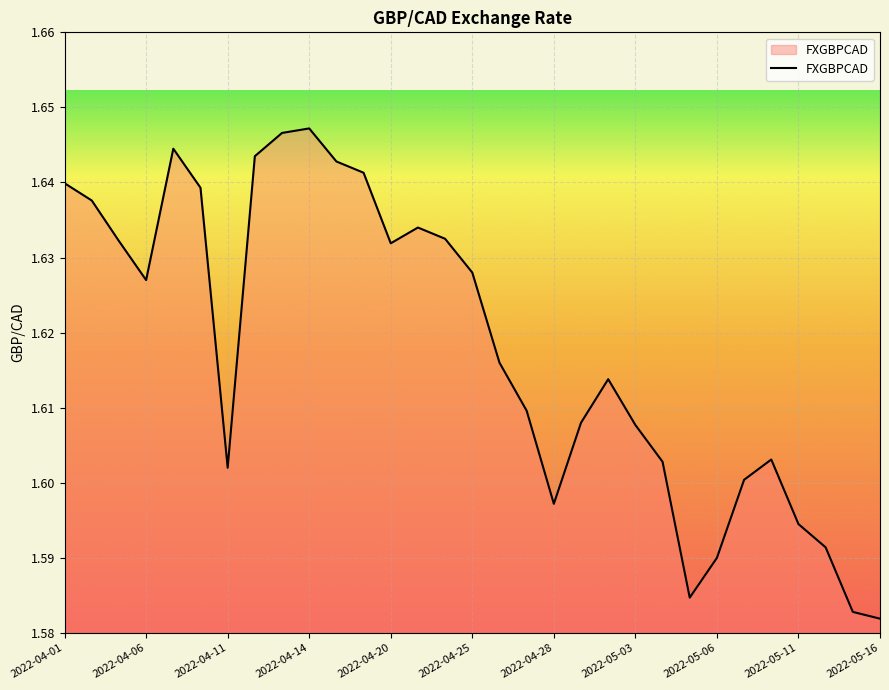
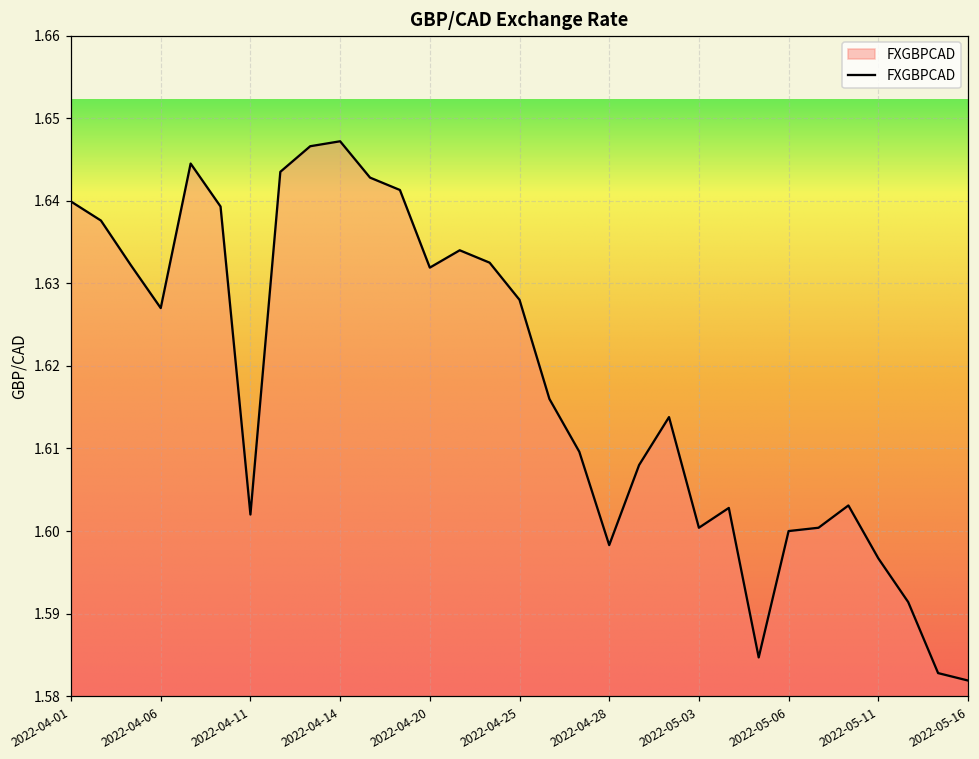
2022-04-28: 1.597 -> 1.598
2022-05-03: 1.608 -> 1.600
2022-05-06: 1.59 -> 1.60
2022-05-11: 1.595 -> 1.597
